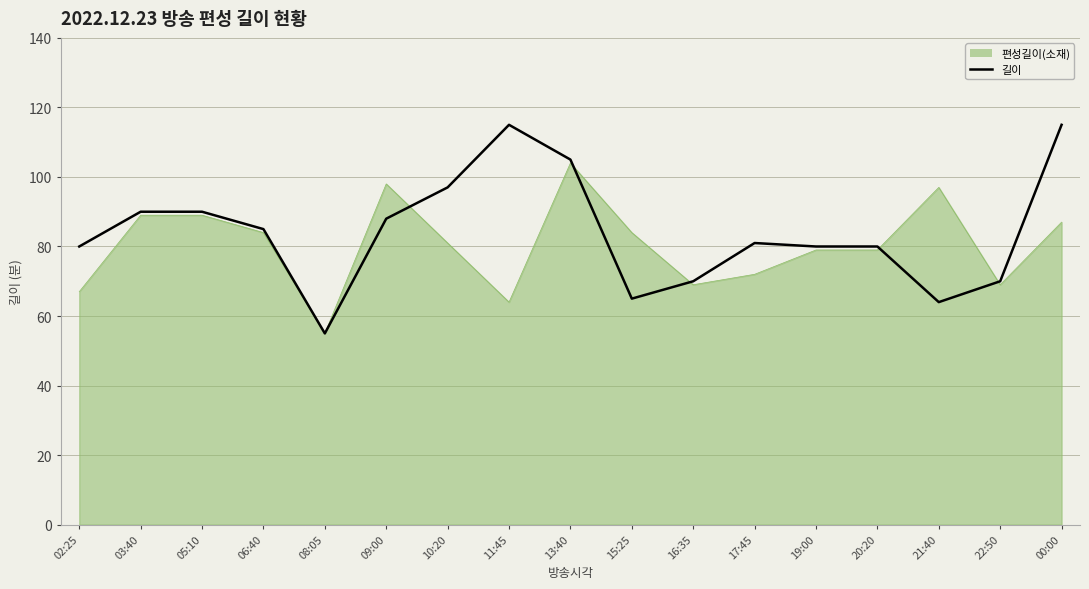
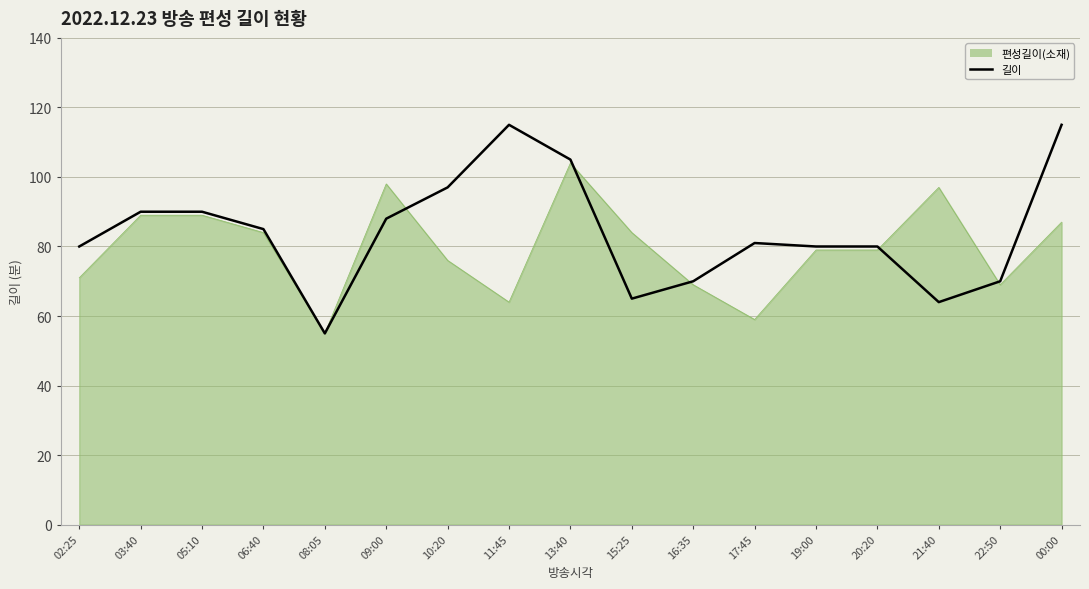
편성길이(소재), 02:25: 67 -> 71
편성길이(소재), 10:20: 81 -> 76
편성길이(소재), 17:45: 72 -> 59
